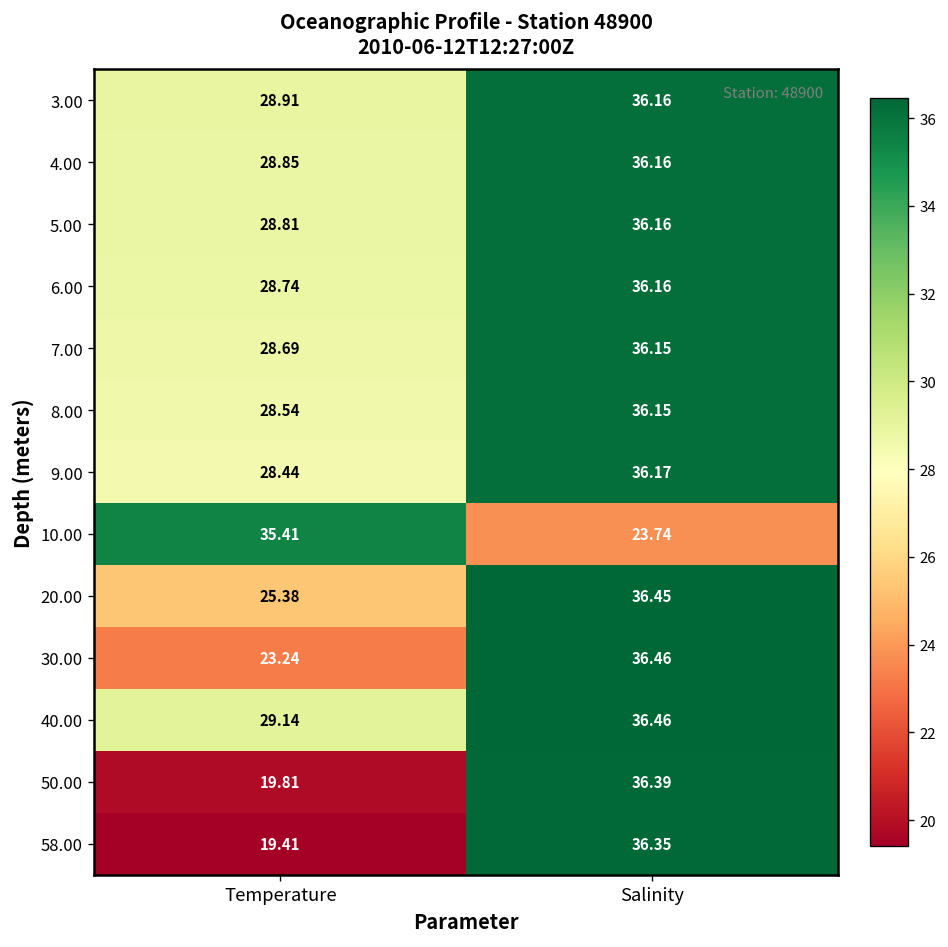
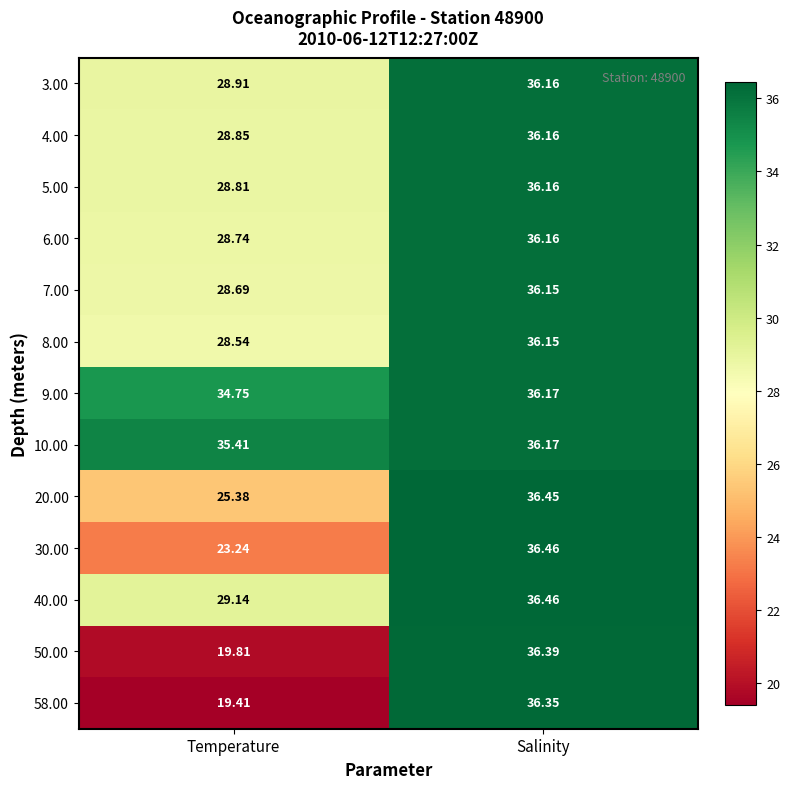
9.00, Temperature: 28.44 -> 34.75
10.00, Salinity: 23.74 -> 36.17
